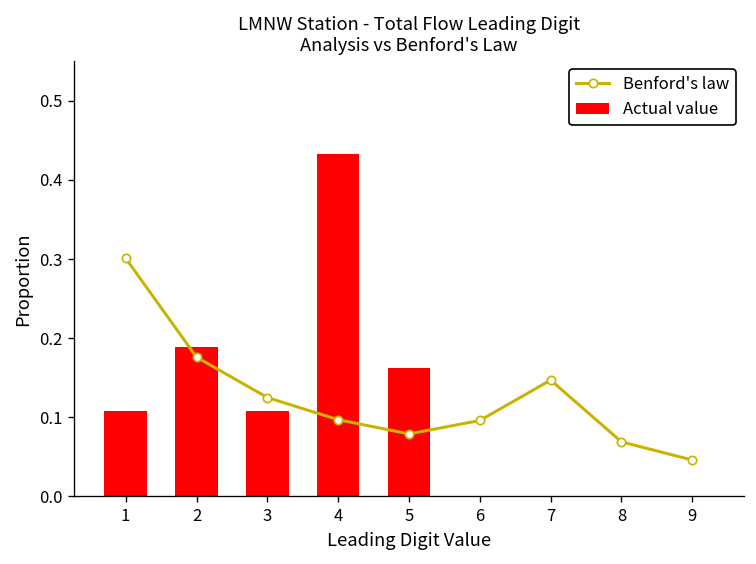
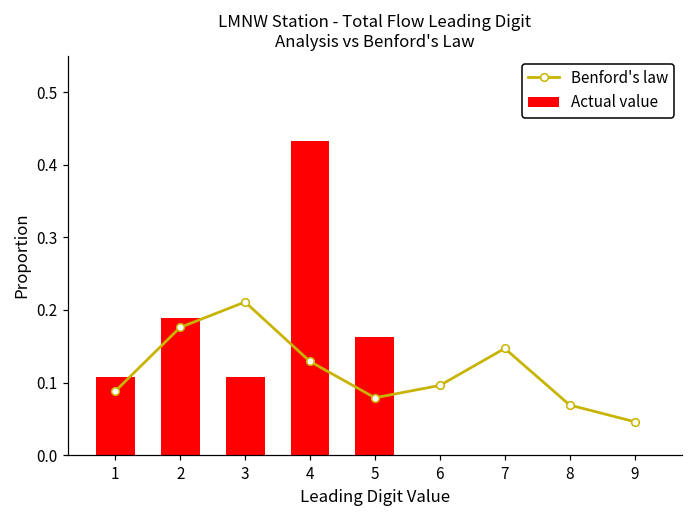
Benford's law, 1: 0.30 -> 0.09
Benford's law, 3: 0.13 -> 0.21
Benford's law, 4: 0.10 -> 0.13
